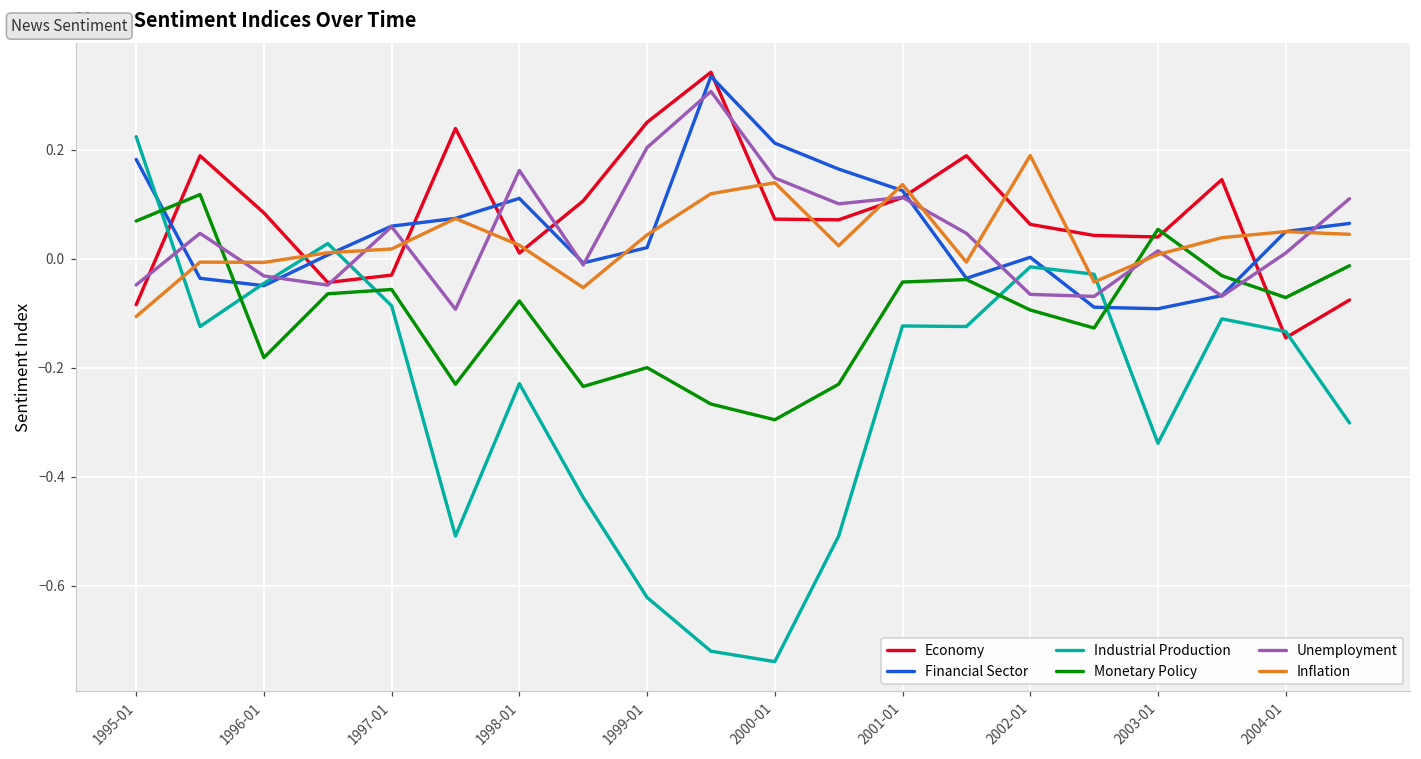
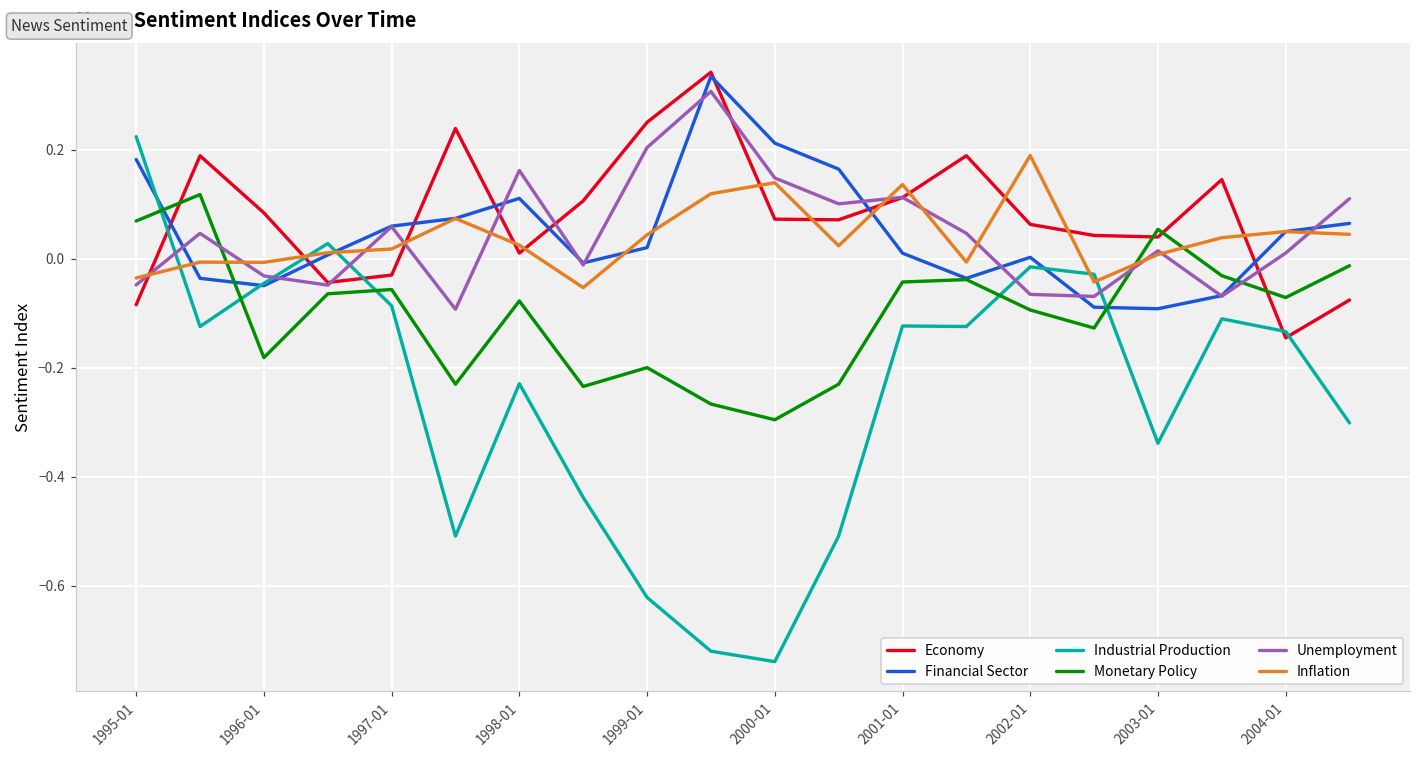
Inflation, 1995-01: -0.11 -> -0.04
Financial Sector, 2001-01: 0.12 -> 0.01
